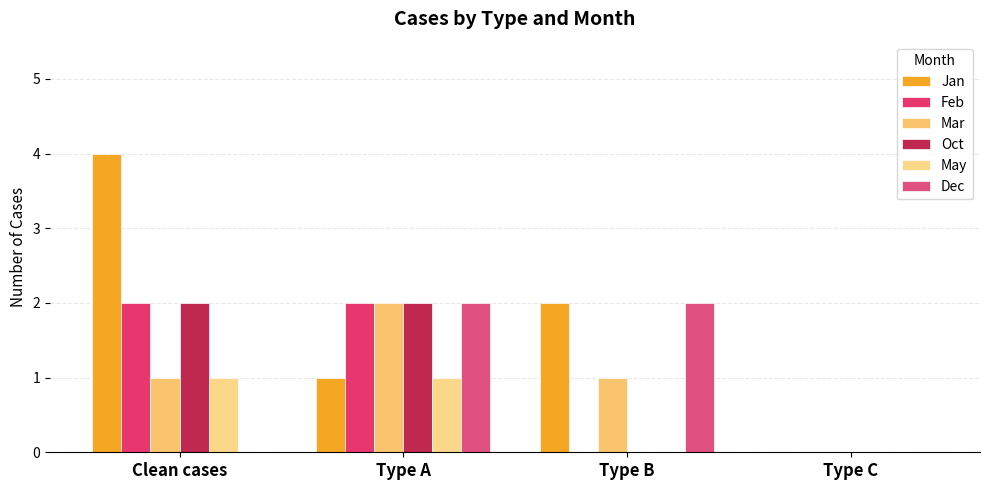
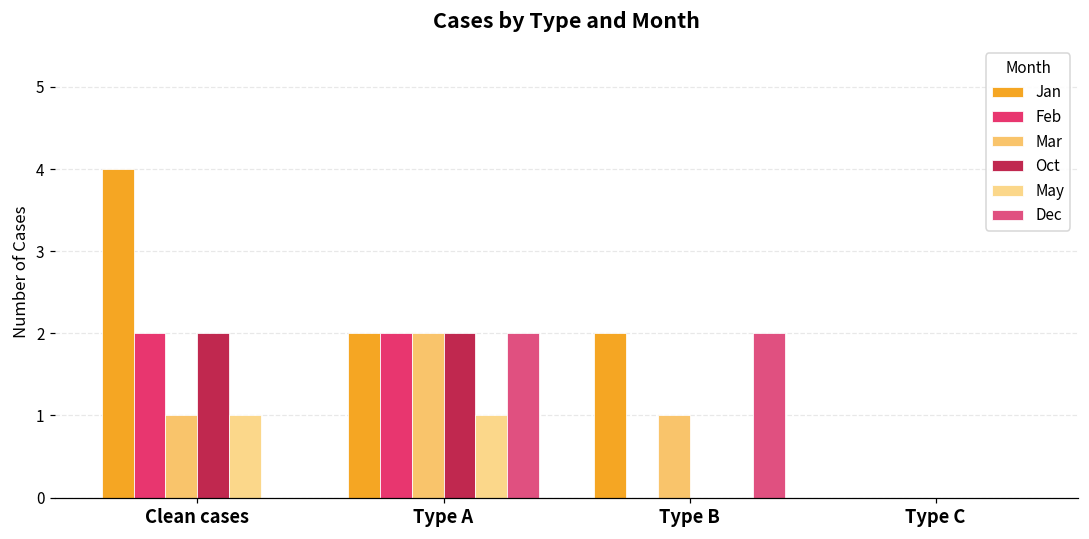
Jan, Type A: 1 -> 2
